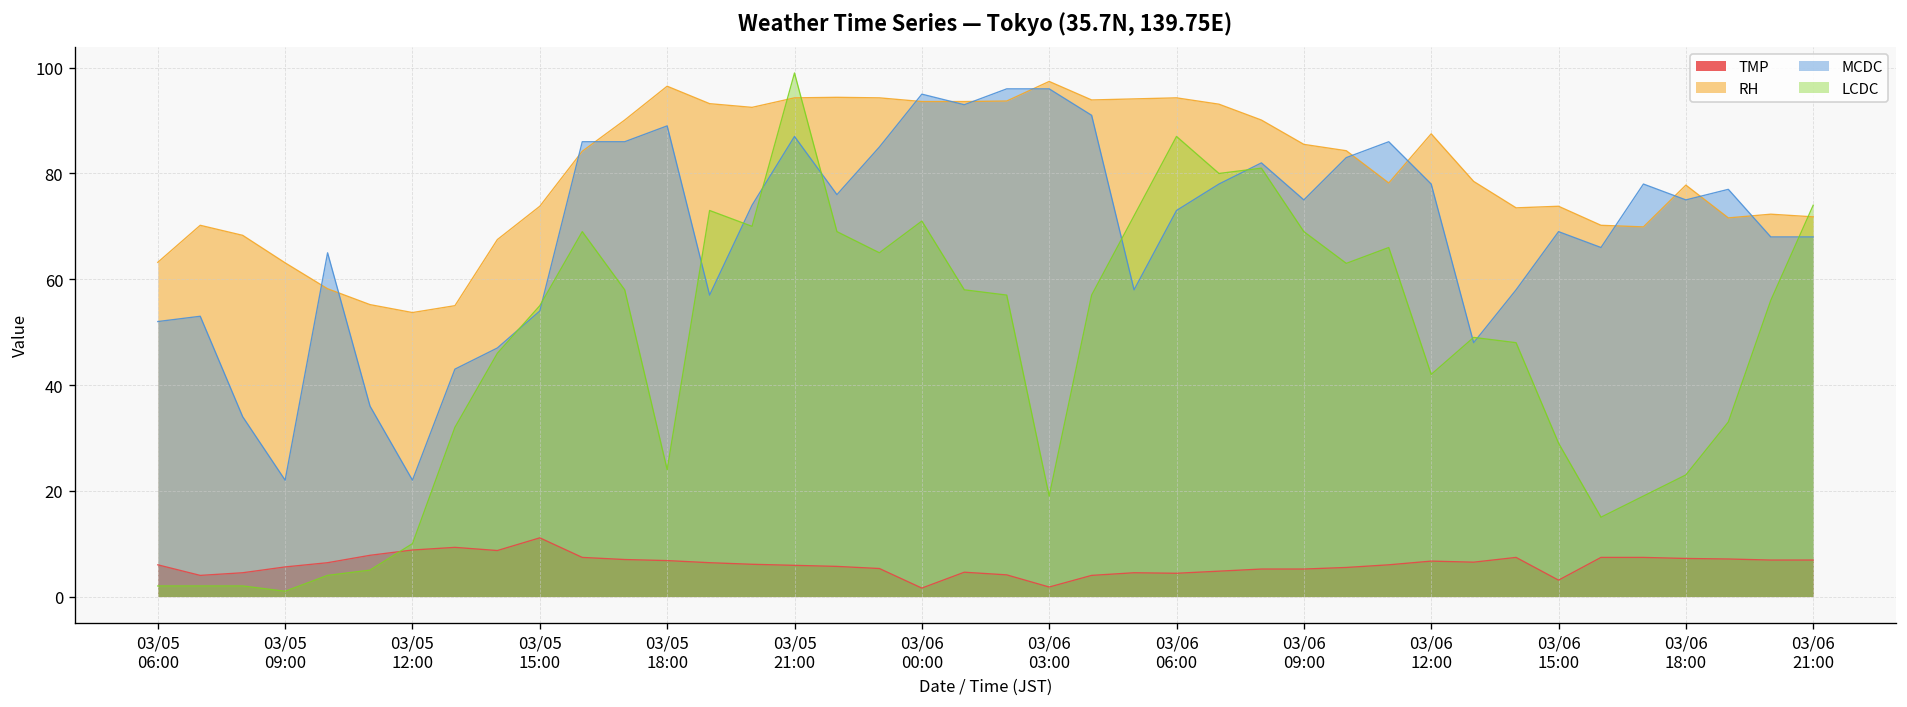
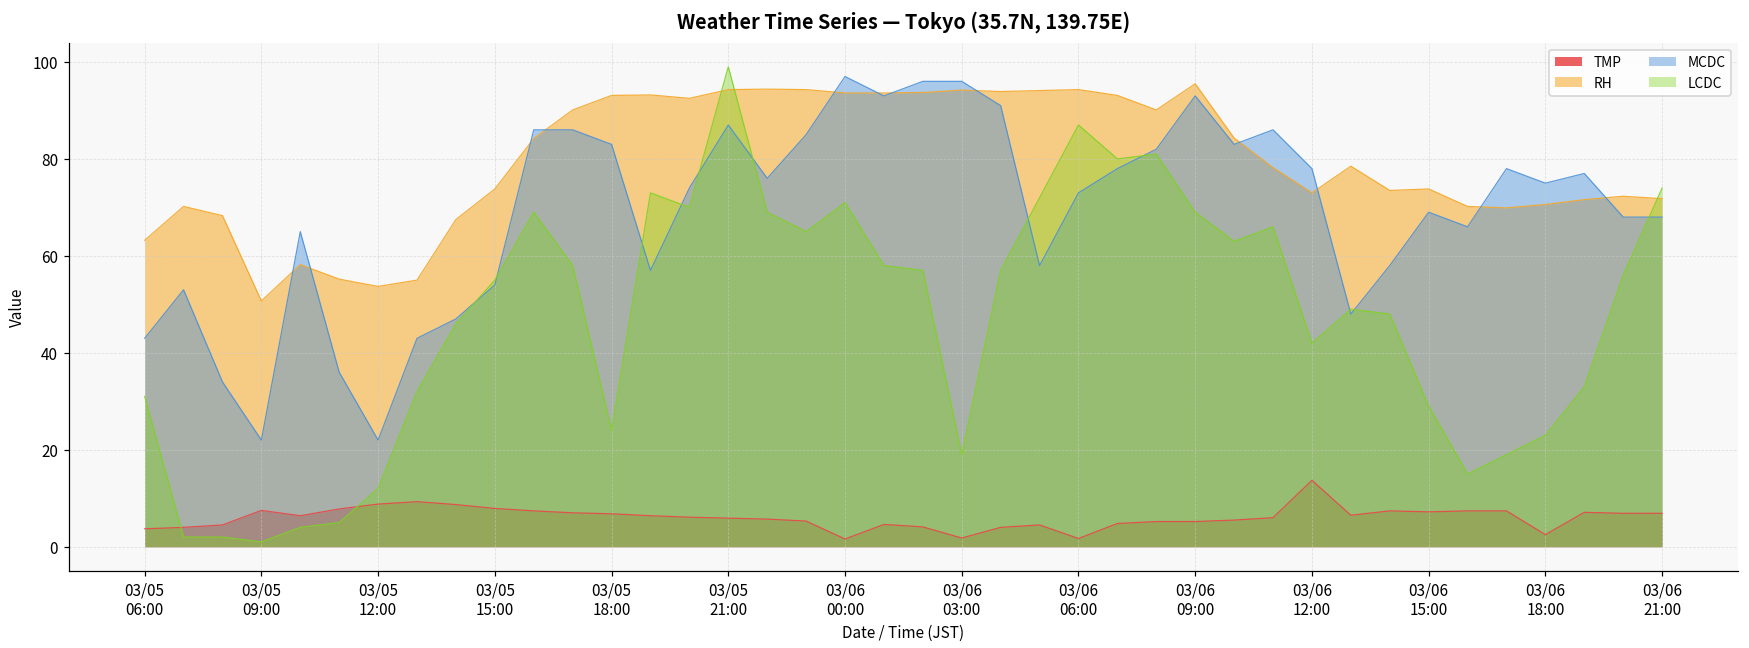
TMP, 03/05 06:00: 6 -> 4
MCDC, 03/05 06:00: 52 -> 43
LCDC, 03/05 06:00: 2 -> 31
TMP, 03/05 09:00: 6 -> 8
RH, 03/05 09:00: 63 -> 51
LCDC, 03/05 12:00: 10 -> 12
TMP, 03/05 15:00: 11 -> 8
RH, 03/05 18:00: 97 -> 93
MCDC, 03/05 18:00: 89 -> 83
MCDC, 03/06 00:00: 95 -> 97
RH, 03/06 03:00: 97 -> 94
TMP, 03/06 06:00: 4 -> 2
RH, 03/06 09:00: 86 -> 96
MCDC, 03/06 09:00: 75 -> 93
TMP, 03/06 12:00: 7 -> 14
RH, 03/06 12:00: 88 -> 73
TMP, 03/06 15:00: 3 -> 7
TMP, 03/06 18:00: 7 -> 3
RH, 03/06 18:00: 78 -> 71
